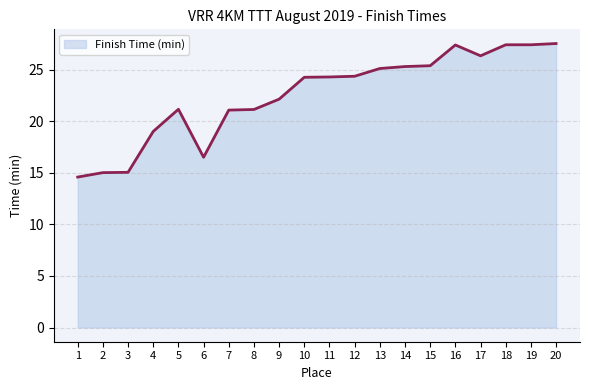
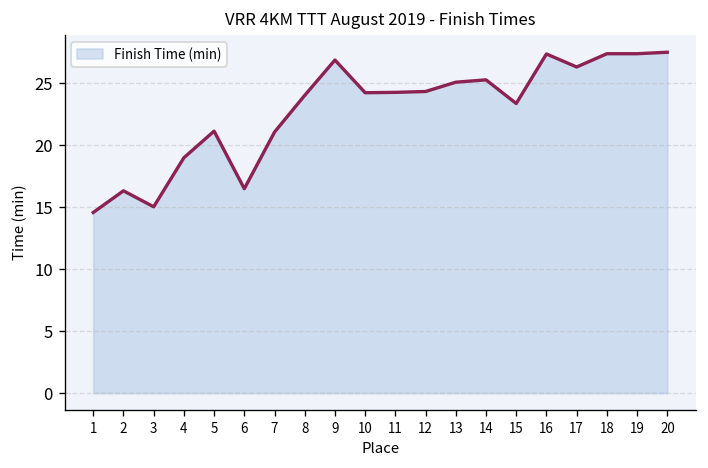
2: 15.0 -> 16.3
8: 21.1 -> 24.0
9: 22.1 -> 26.9
15: 25.4 -> 23.4
